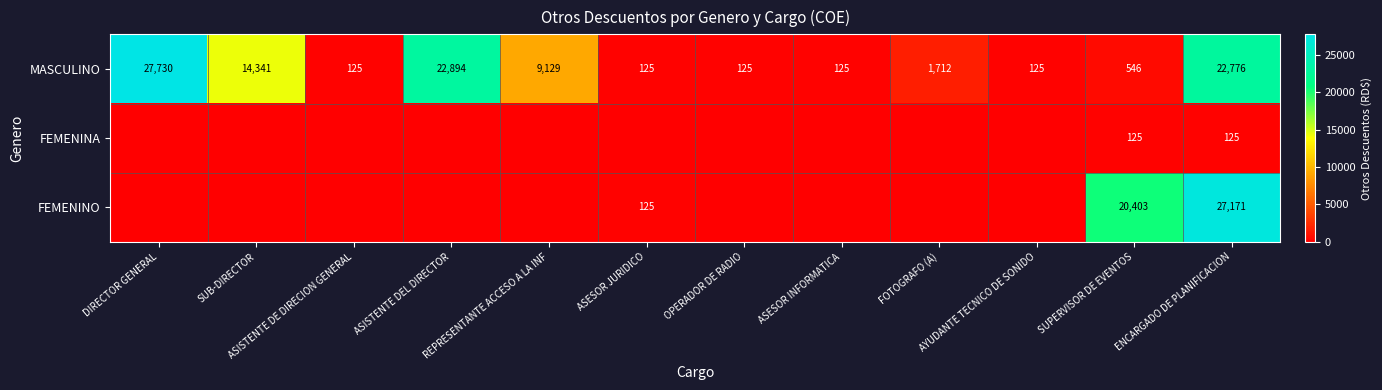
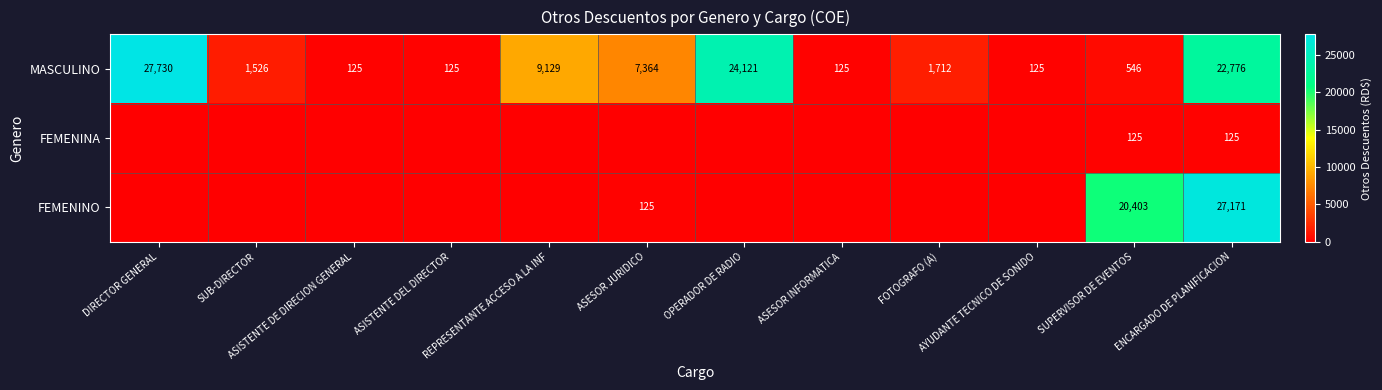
MASCULINO, SUB-DIRECTOR: 14,341 -> 1,526
MASCULINO, ASISTENTE DEL DIRECTOR: 22,894 -> 125
MASCULINO, ASESOR JURIDICO: 125 -> 7,364
MASCULINO, OPERADOR DE RADIO: 125 -> 24,121
